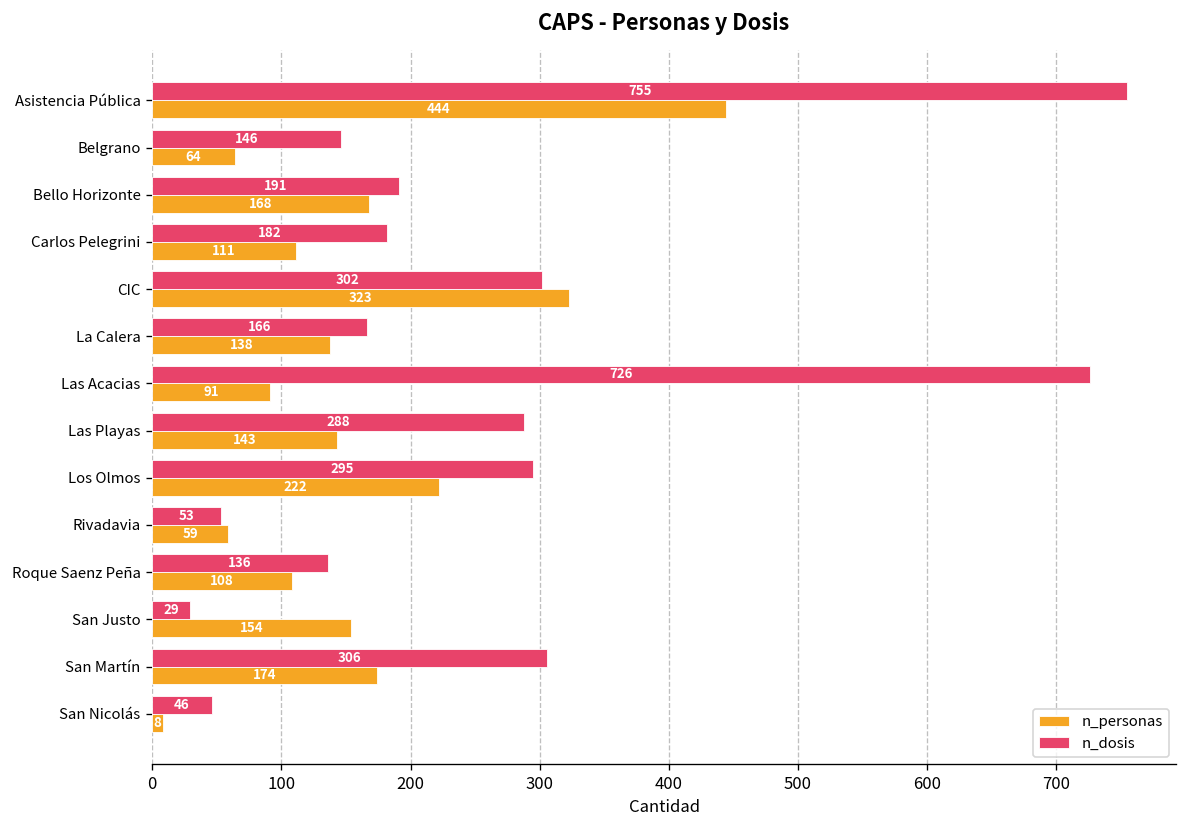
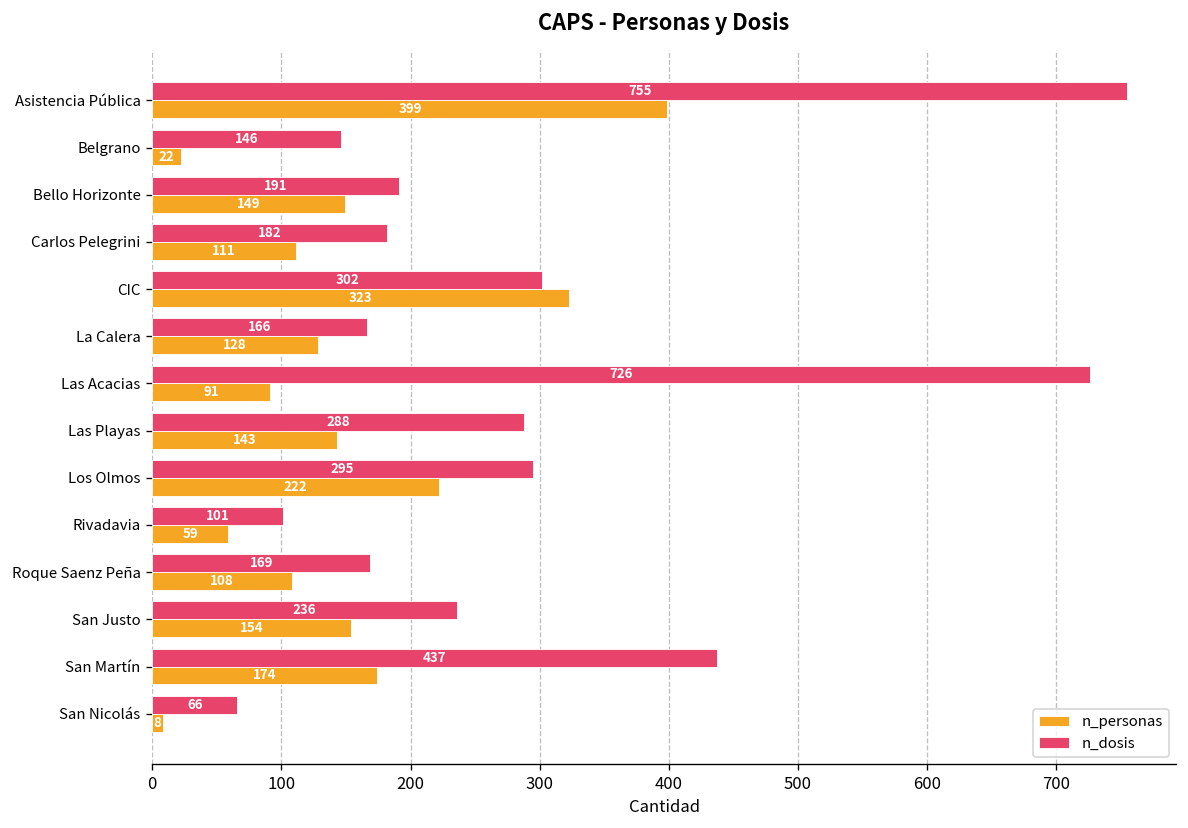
n_personas, Asistencia Pública: 444 -> 399
n_personas, Belgrano: 64 -> 22
n_personas, Bello Horizonte: 168 -> 149
n_personas, La Calera: 138 -> 128
n_dosis, Rivadavia: 53 -> 101
n_dosis, Roque Saenz Peña: 136 -> 169
n_dosis, San Justo: 29 -> 236
n_dosis, San Martín: 306 -> 437
n_dosis, San Nicolás: 46 -> 66
